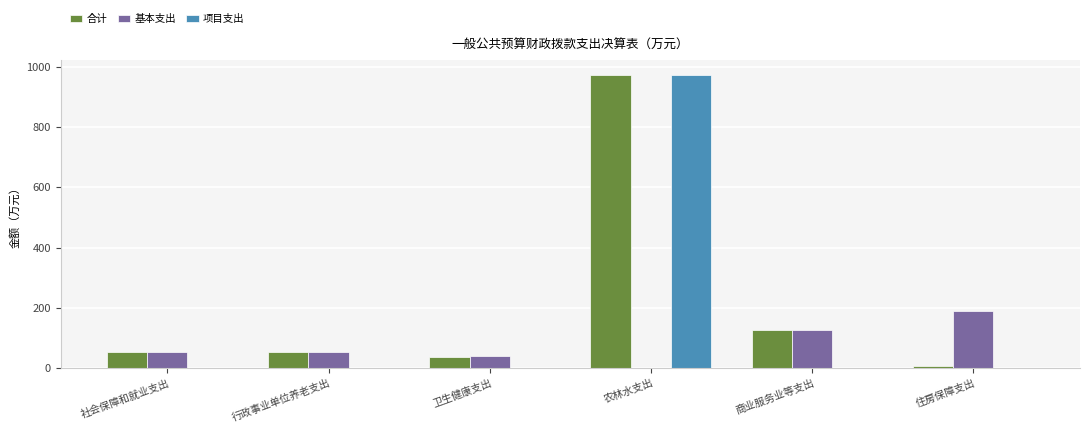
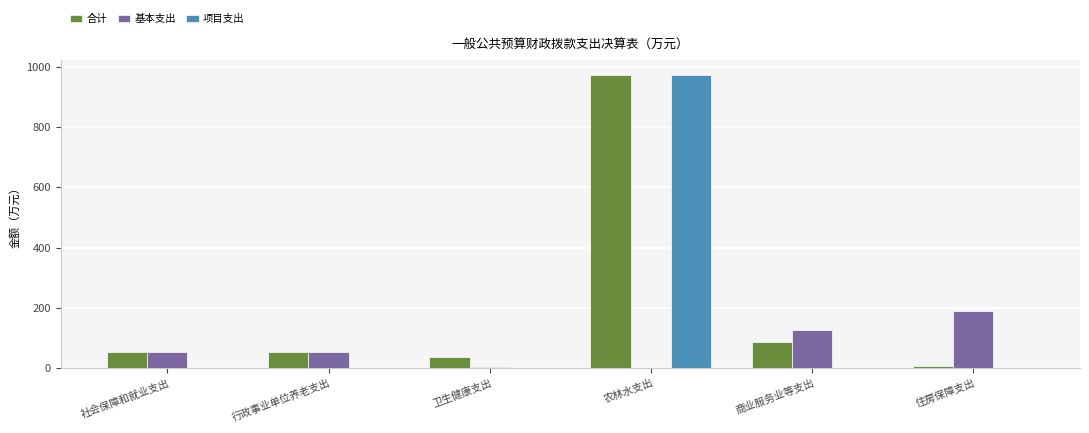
基本支出, 卫生健康支出: 40 -> 10
合计, 商业服务业等支出: 130 -> 90
